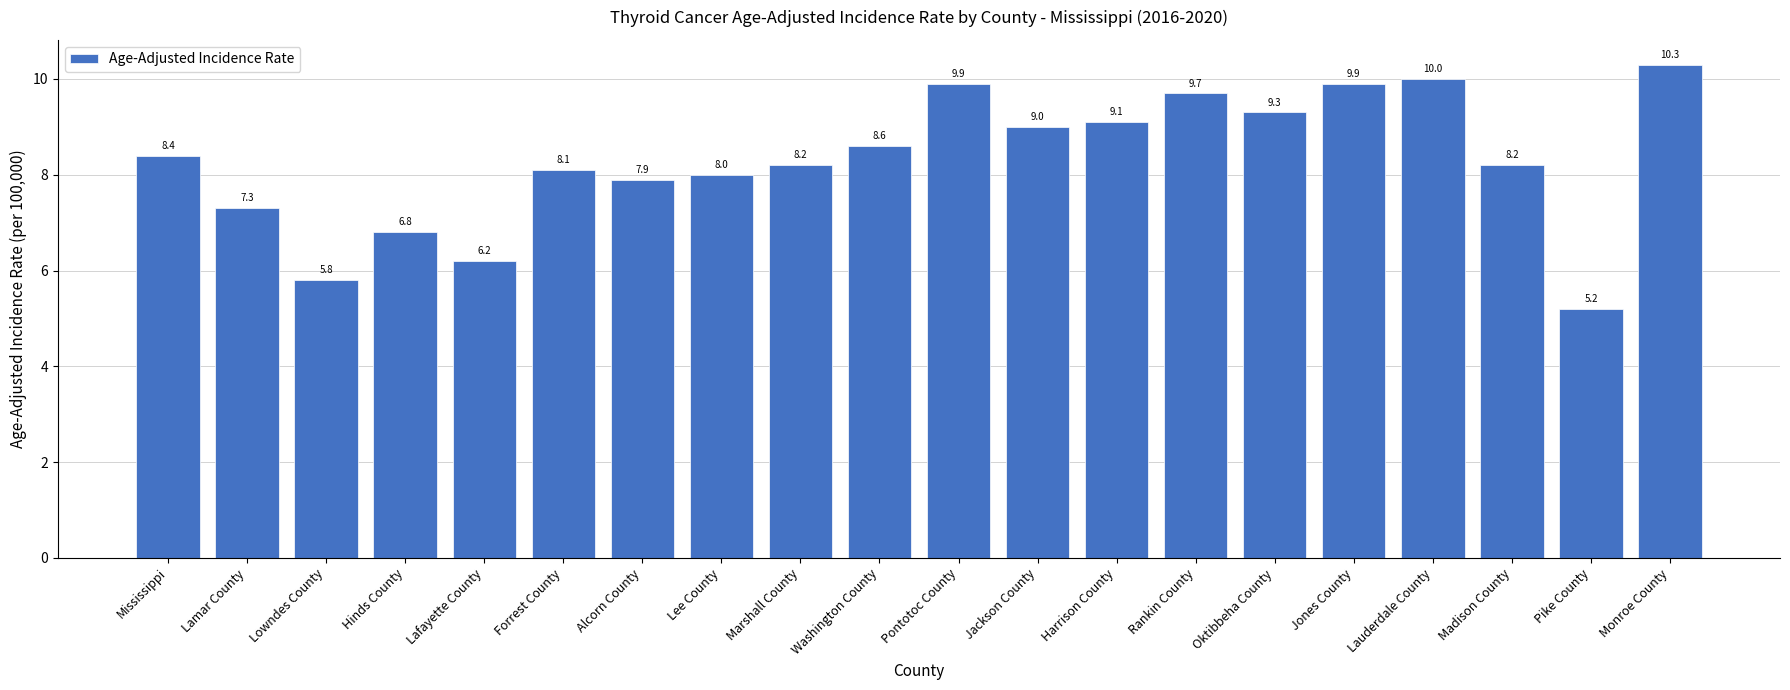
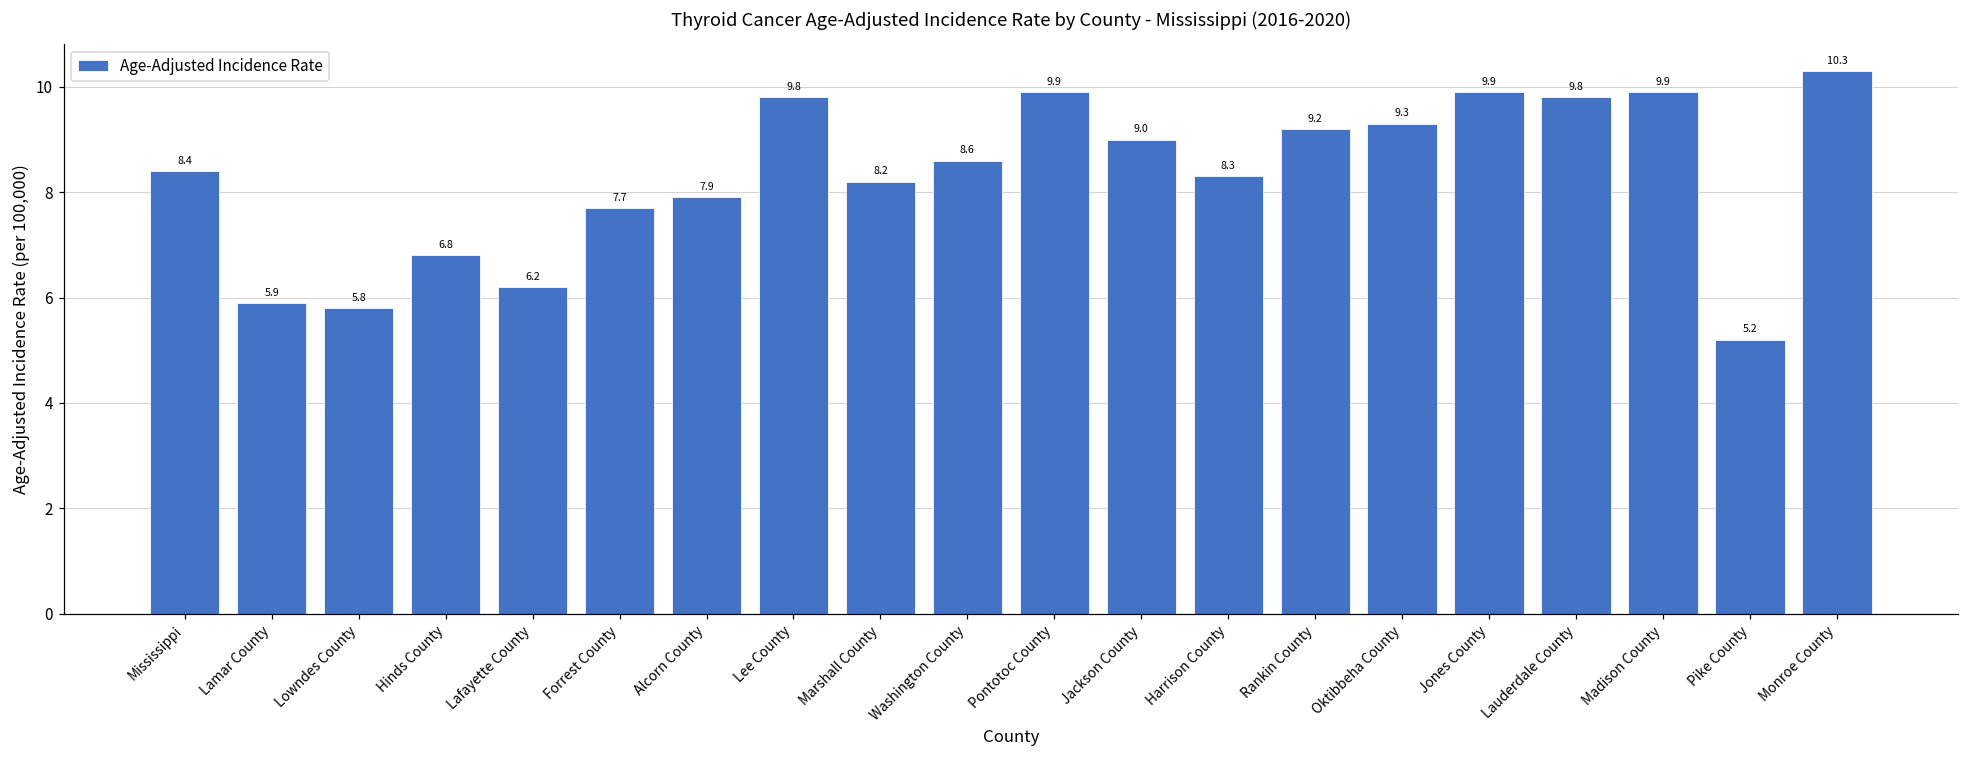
Lamar County: 7.3 -> 5.9
Forrest County: 8.1 -> 7.7
Lee County: 8.0 -> 9.8
Harrison County: 9.1 -> 8.3
Rankin County: 9.7 -> 9.2
Lauderdale County: 10.0 -> 9.8
Madison County: 8.2 -> 9.9
